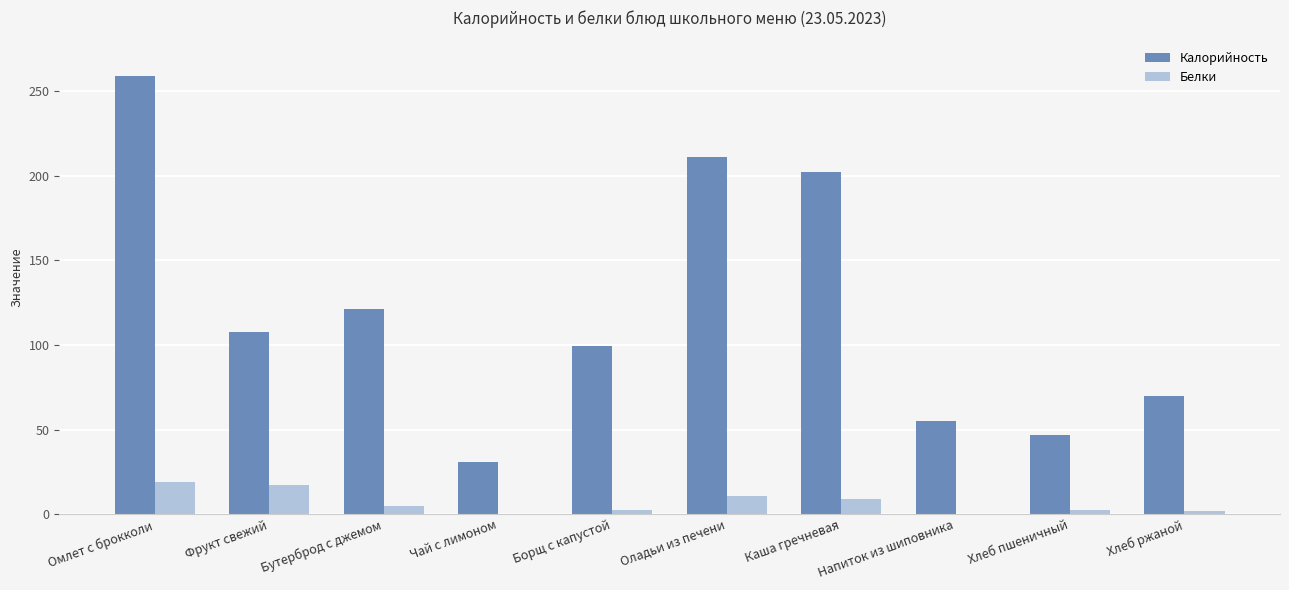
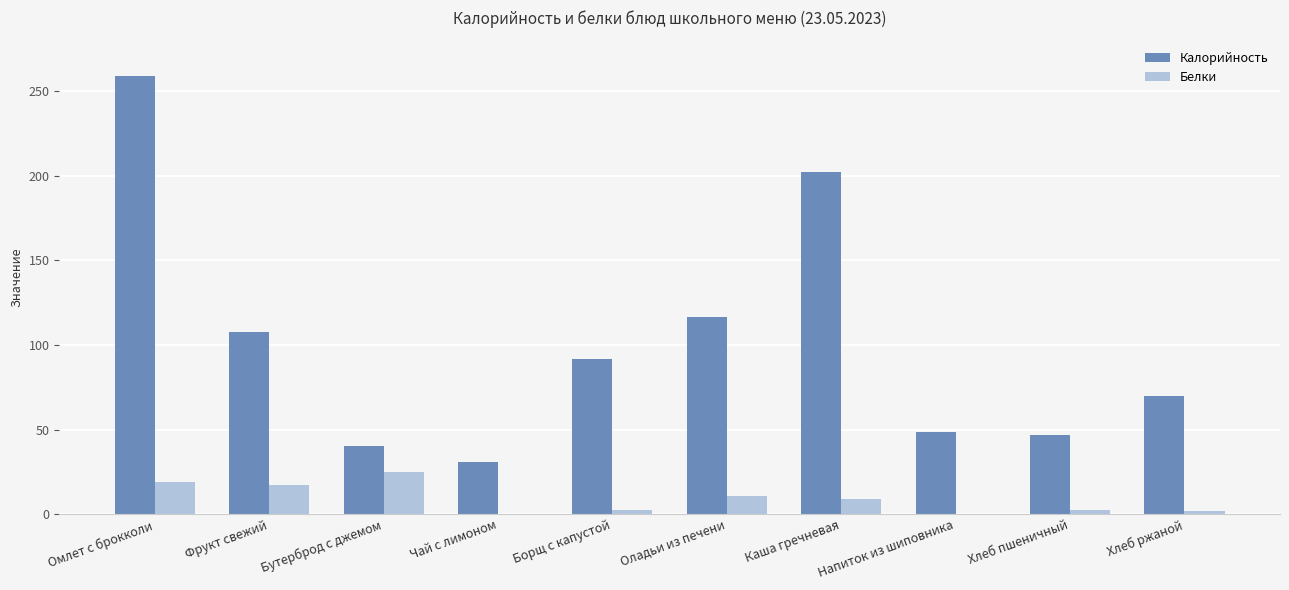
Калорийность, Бутерброд с джемом: 122 -> 40
Белки, Бутерброд с джемом: 5 -> 25
Калорийность, Борщ с капустой: 99 -> 92
Калорийность, Оладьи из печени: 211 -> 117
Калорийность, Напиток из шиповника: 55 -> 48
